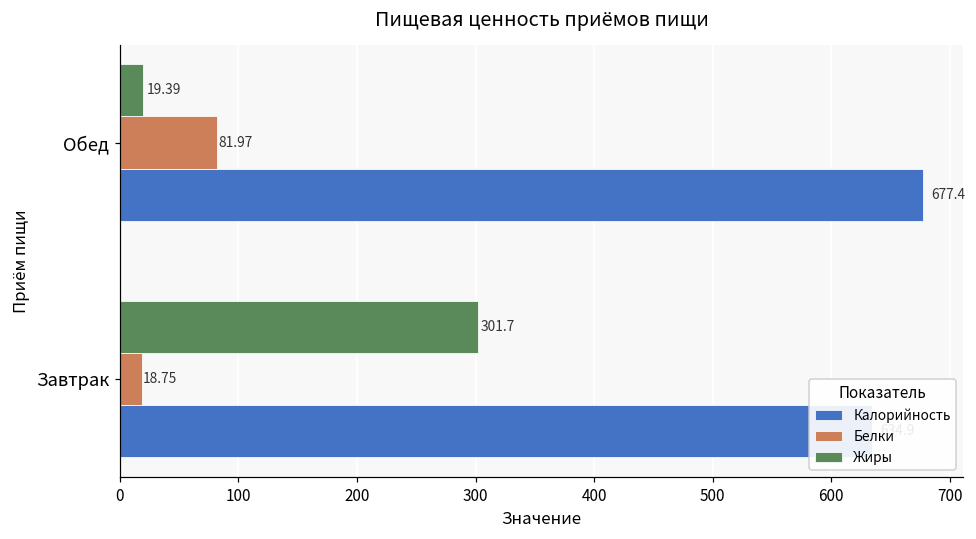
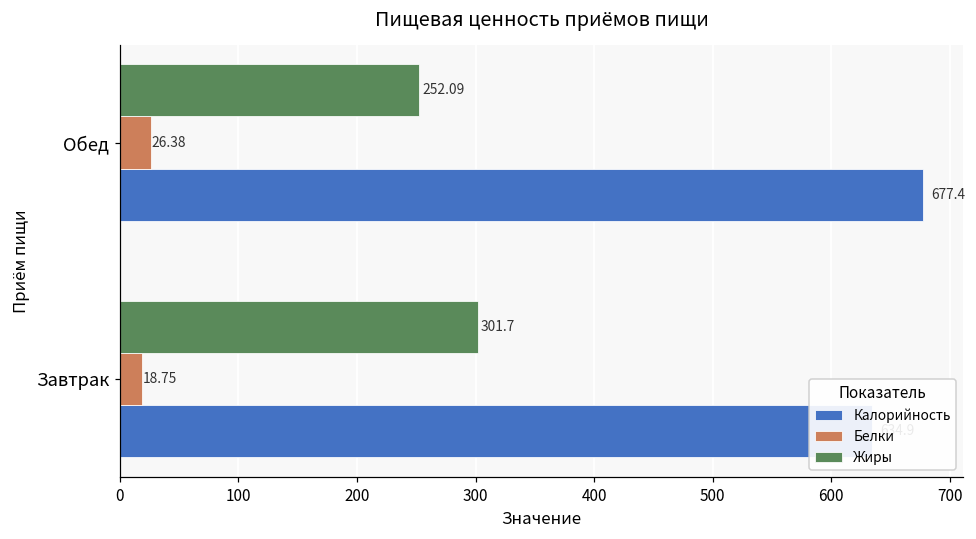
Жиры, Обед: 19.39 -> 252.09
Белки, Обед: 81.97 -> 26.38
